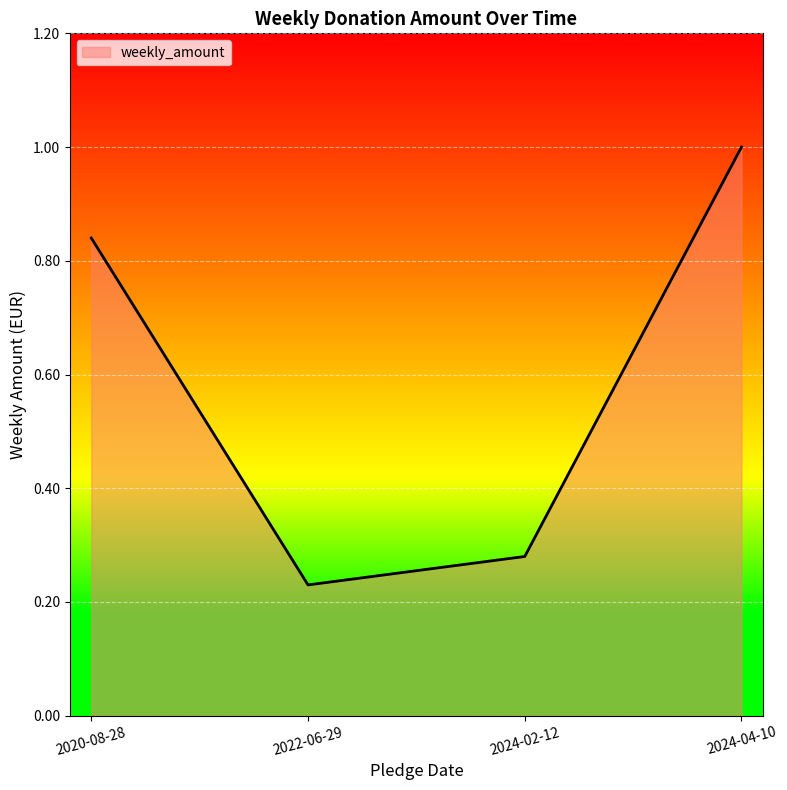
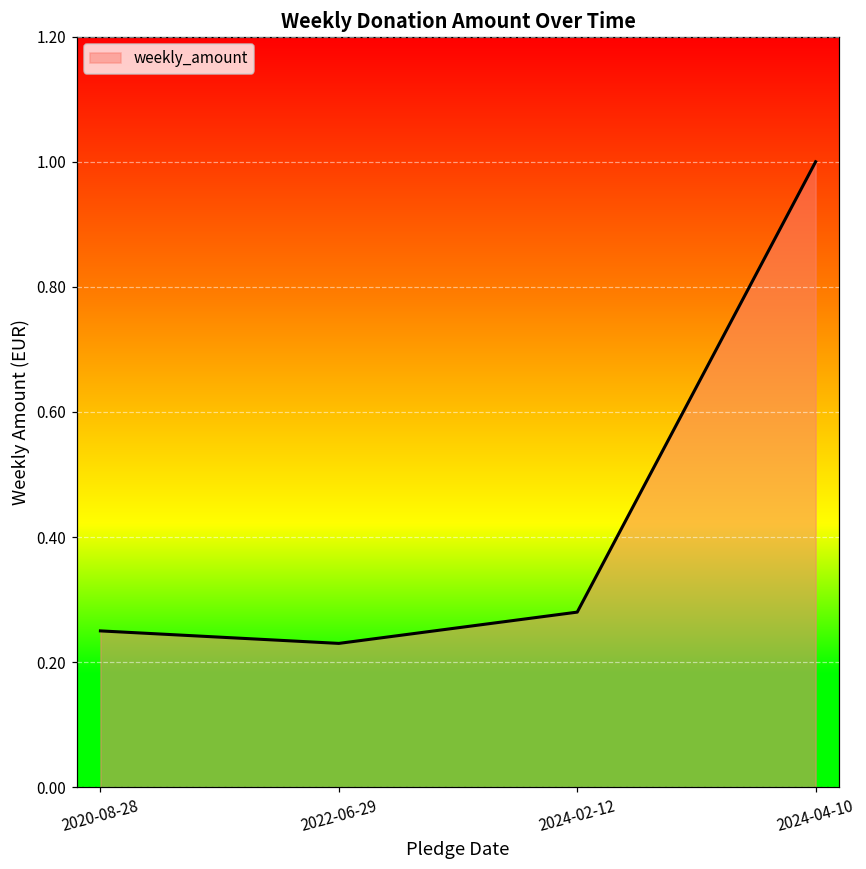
2020-08-28: 0.84 -> 0.25
